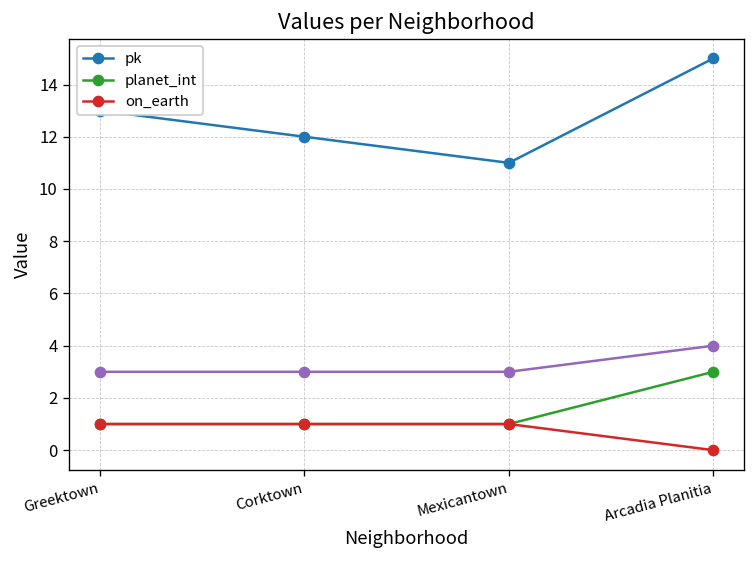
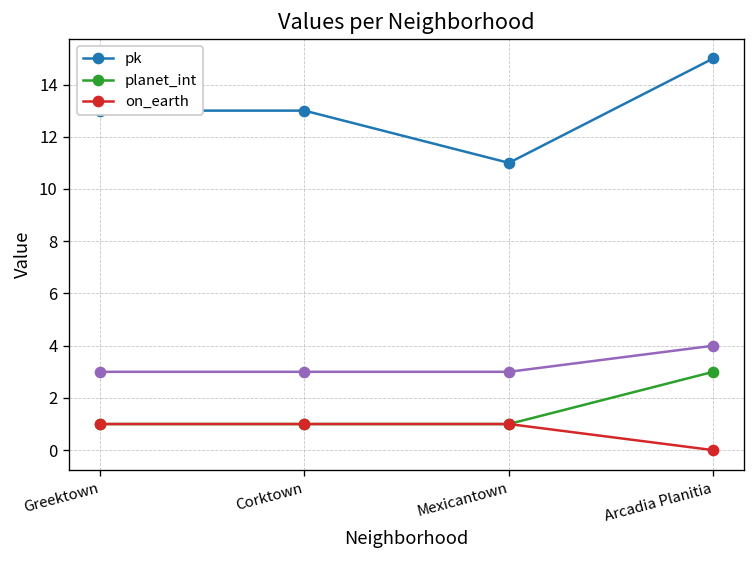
pk, Corktown: 12 -> 13
